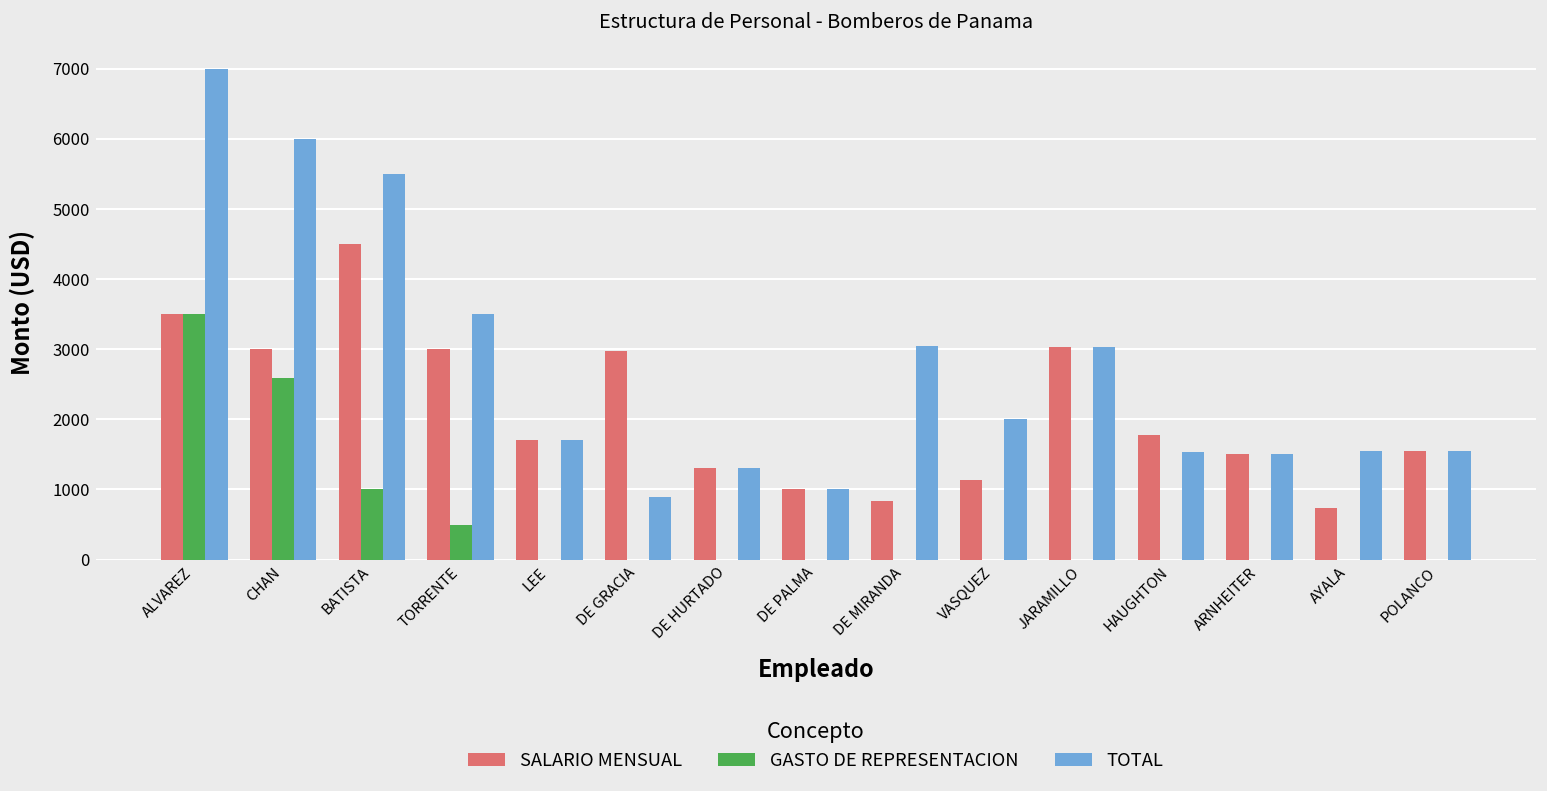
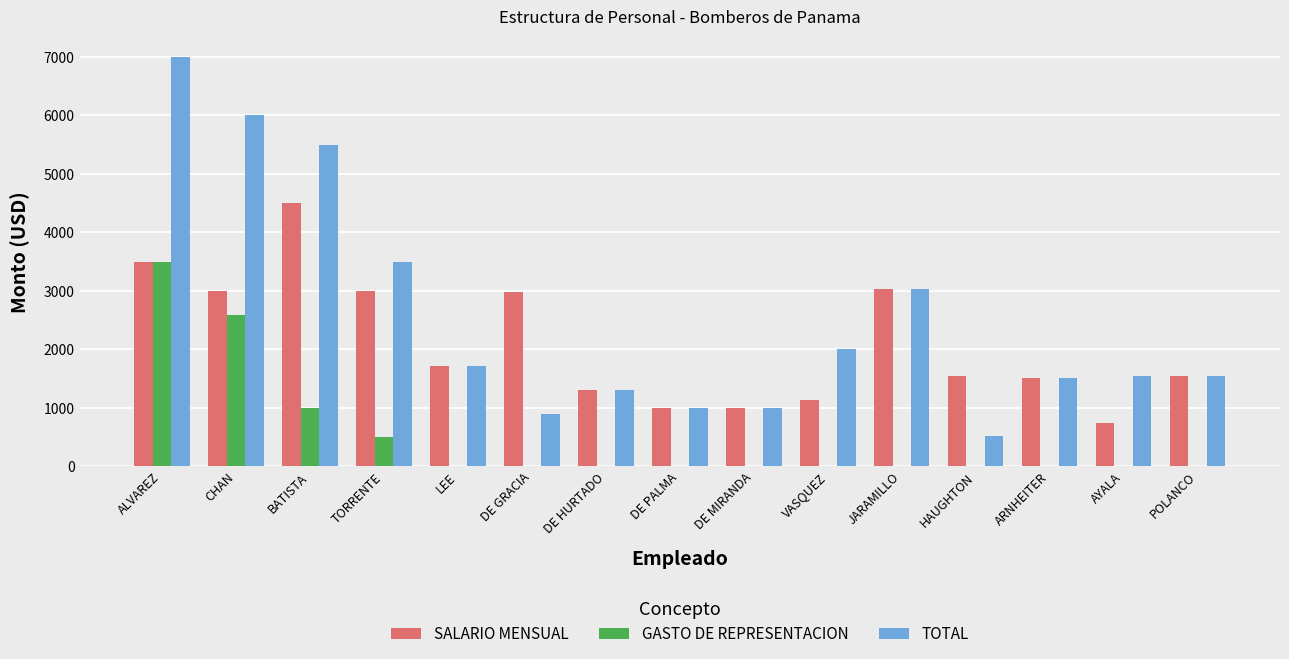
SALARIO MENSUAL, DE MIRANDA: 800 -> 1000
TOTAL, DE MIRANDA: 3000 -> 1000
SALARIO MENSUAL, HAUGHTON: 1800 -> 1500
TOTAL, HAUGHTON: 1500 -> 500
